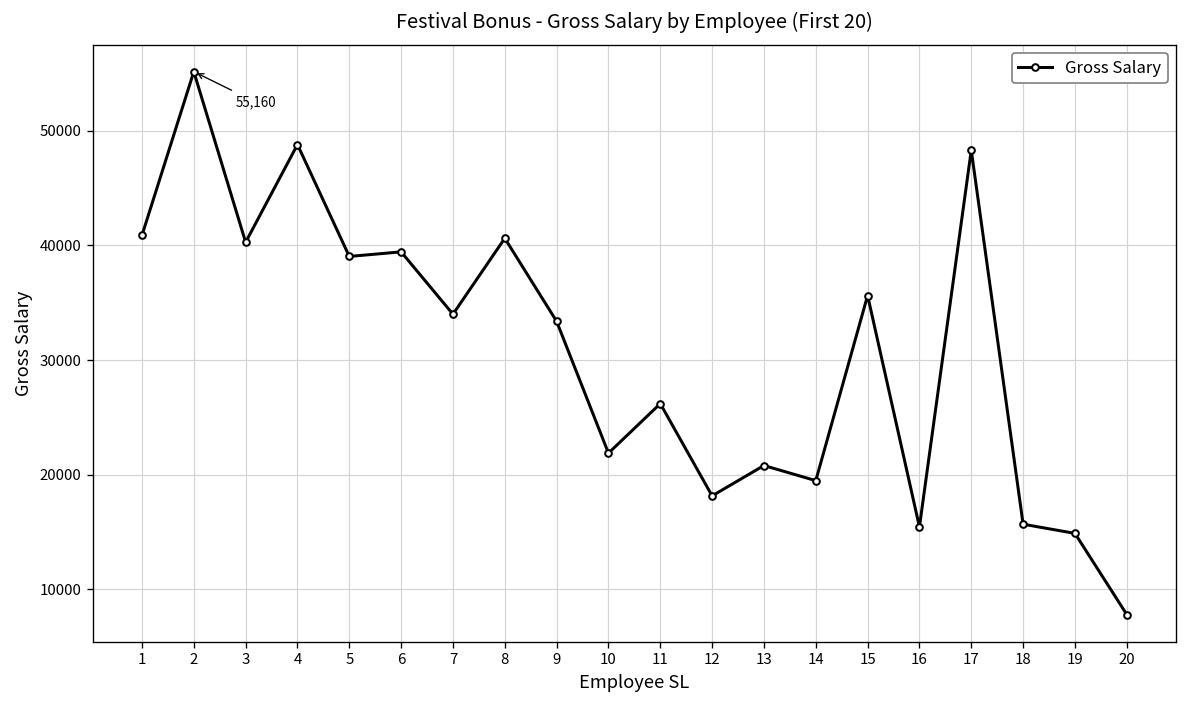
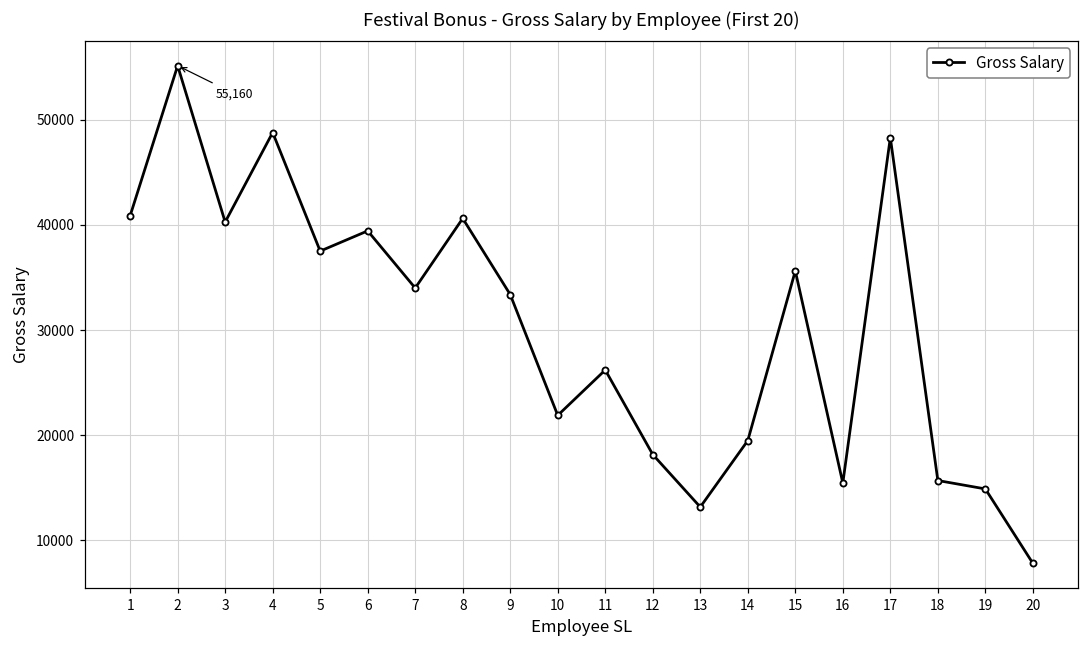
5: 39000 -> 38000
13: 21000 -> 13000
